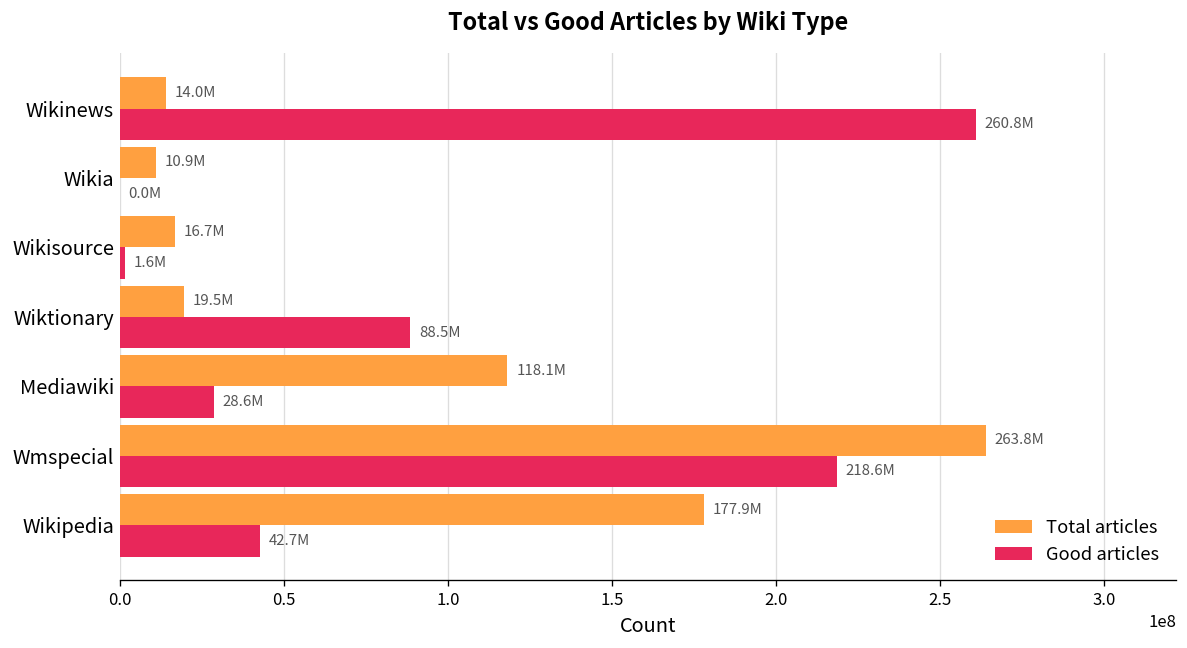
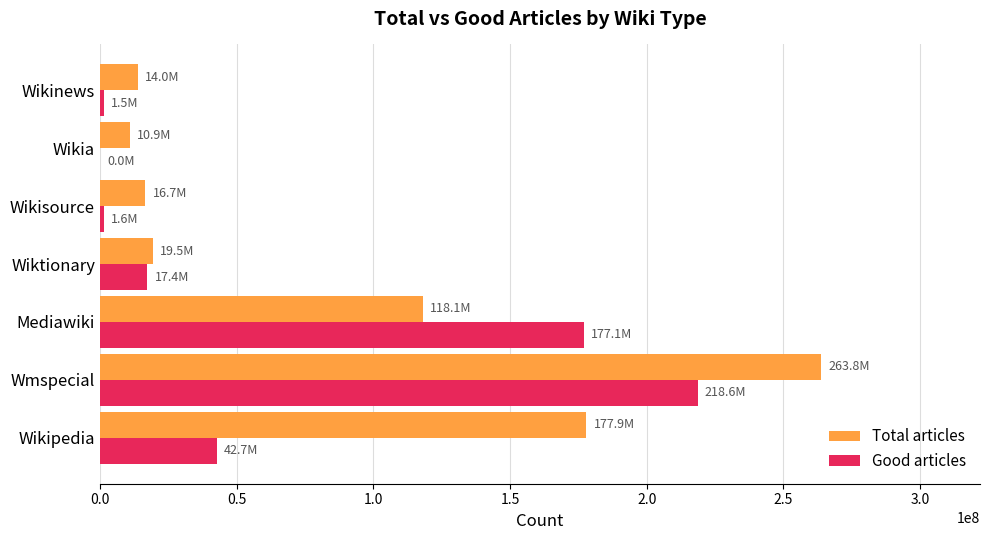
Good articles, Wikinews: 260.8M -> 1.5M
Good articles, Wiktionary: 88.5M -> 17.4M
Good articles, Mediawiki: 28.6M -> 177.1M
